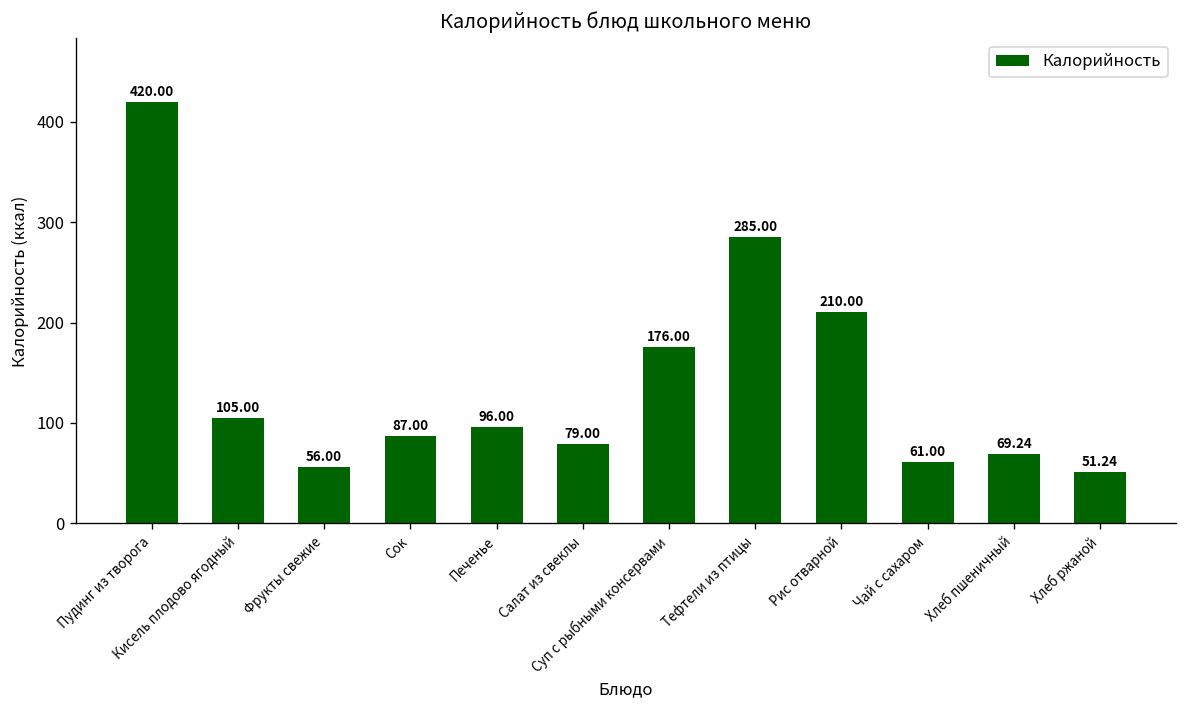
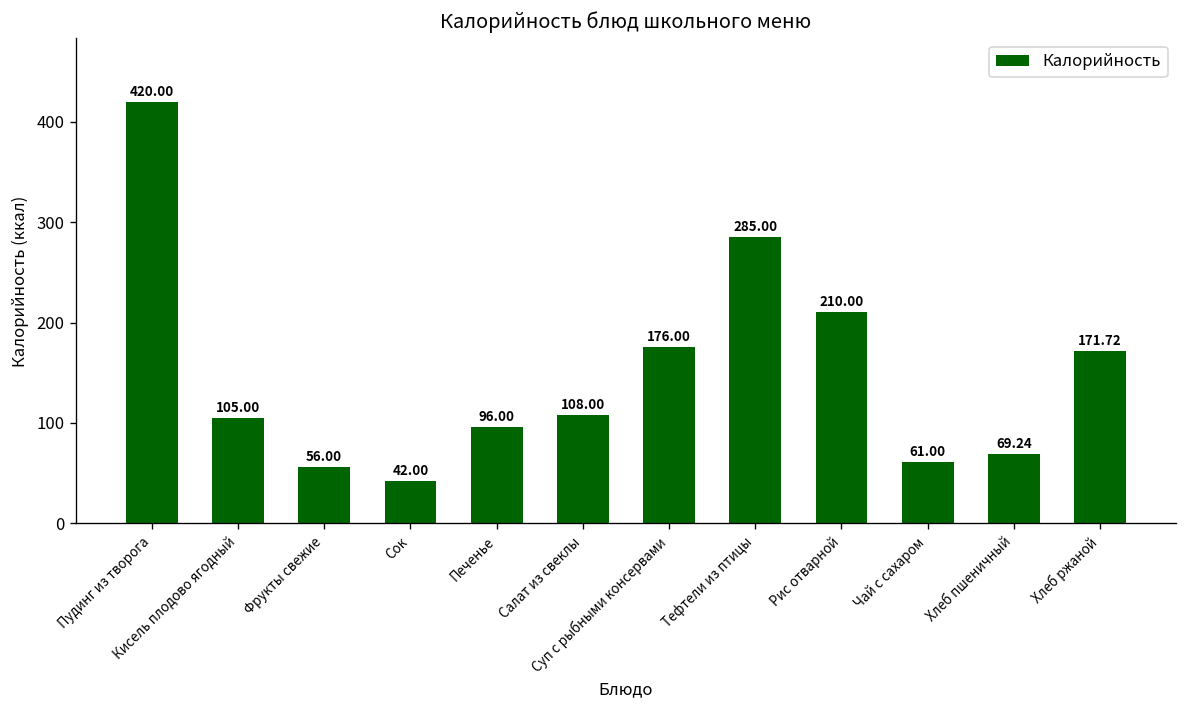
Сок: 87.00 -> 42.00
Салат из свеклы: 79.00 -> 108.00
Хлеб ржаной: 51.24 -> 171.72
